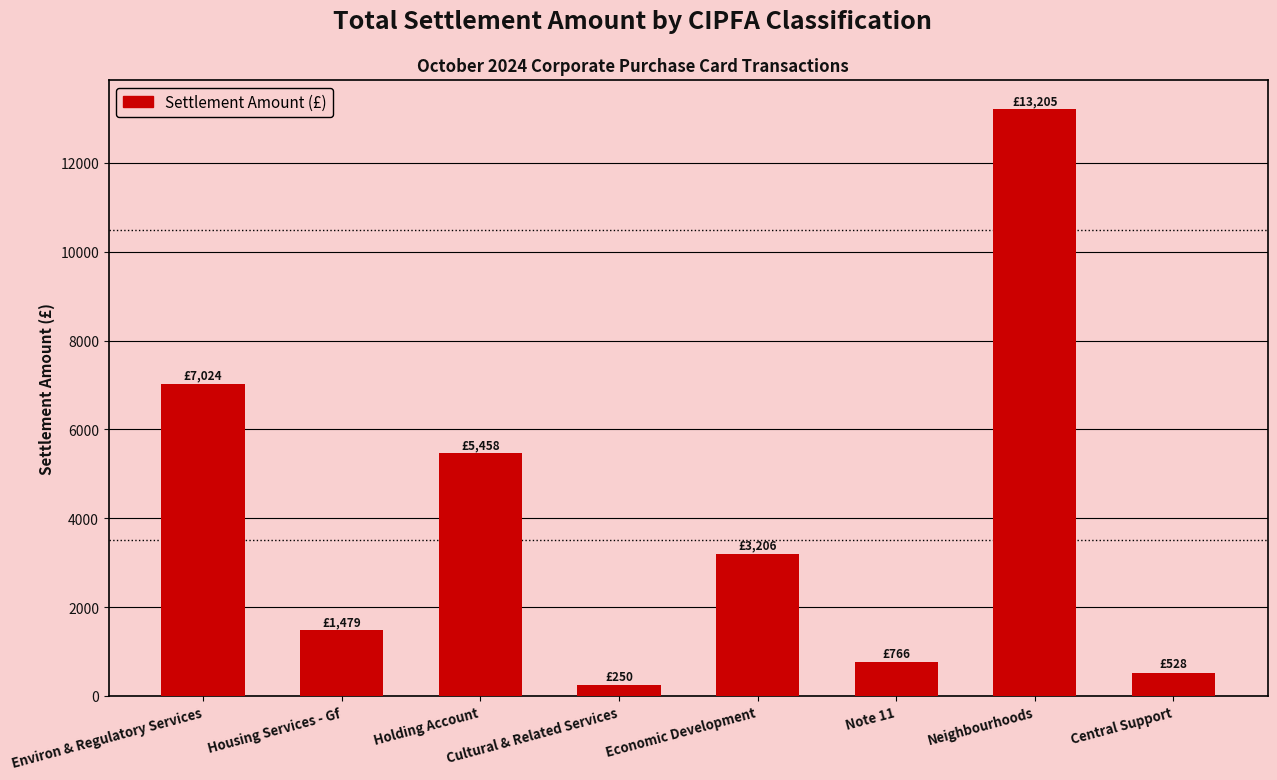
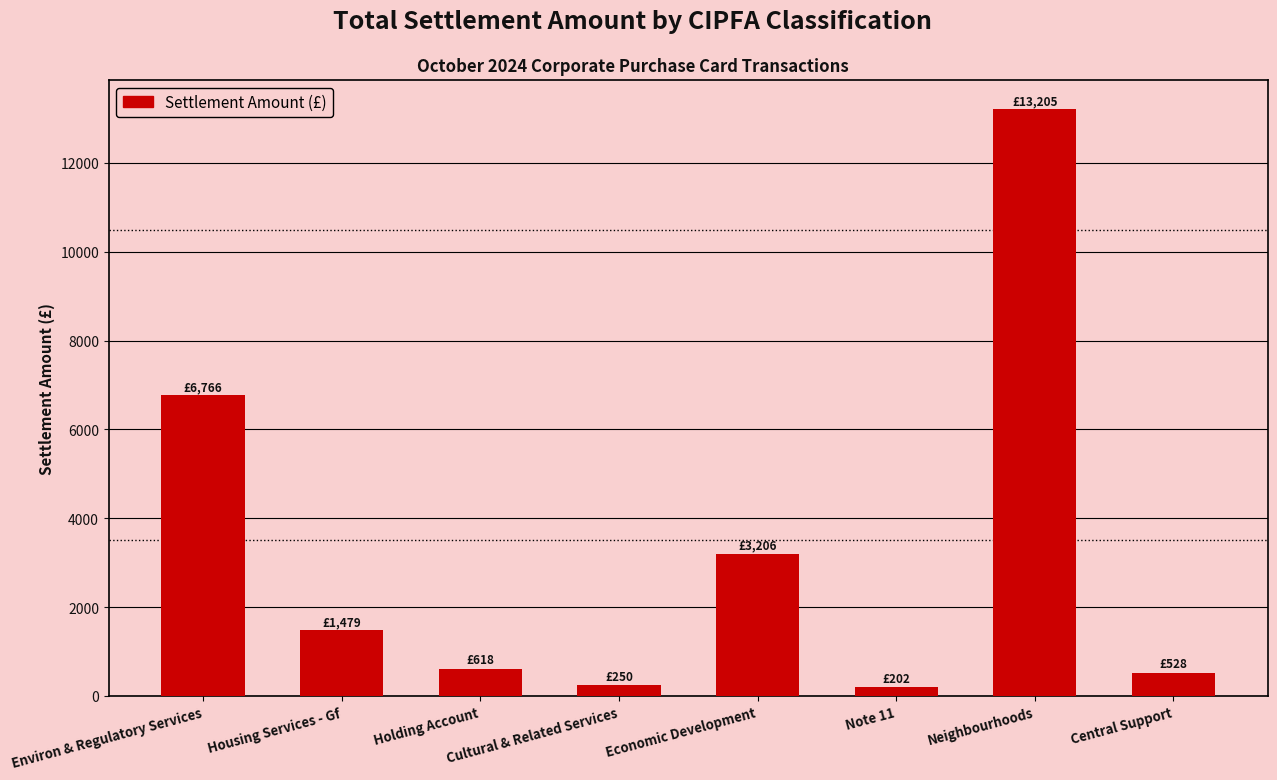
Environ & Regulatory Services: £7,024 -> £6,766
Holding Account: £5,458 -> £618
Note 11: £766 -> £202
